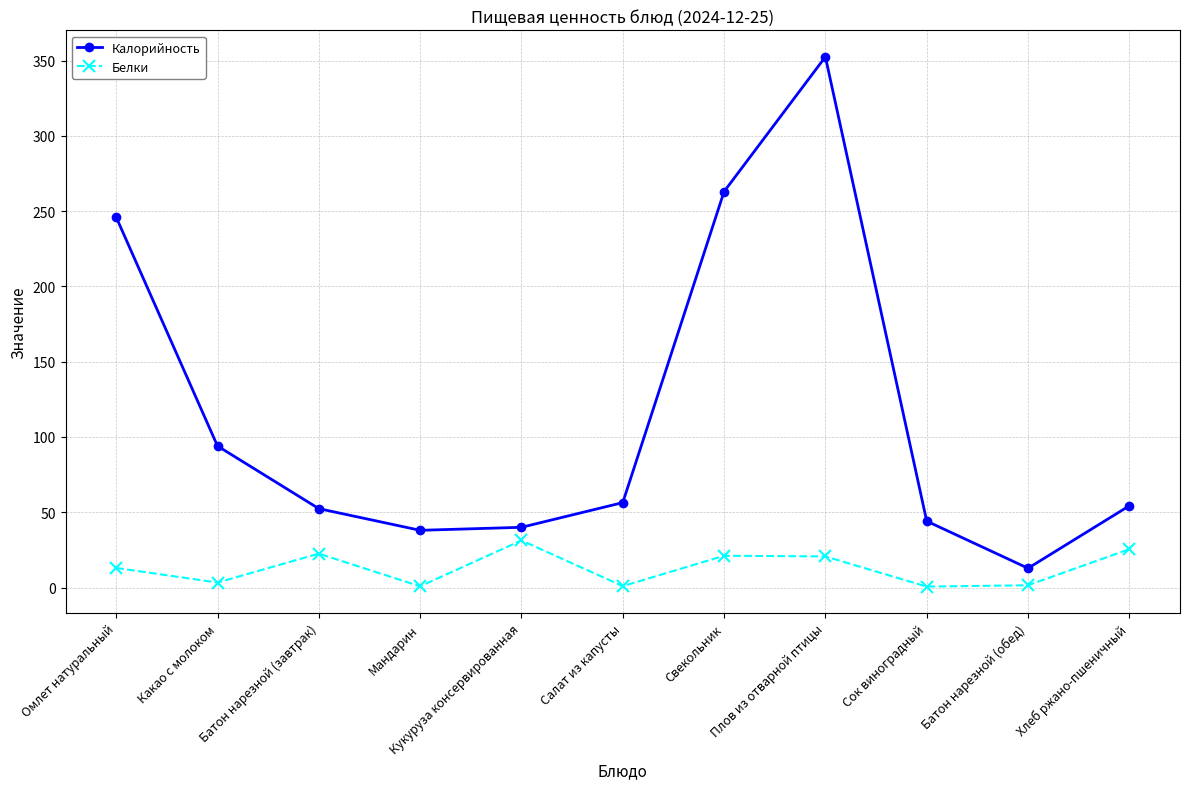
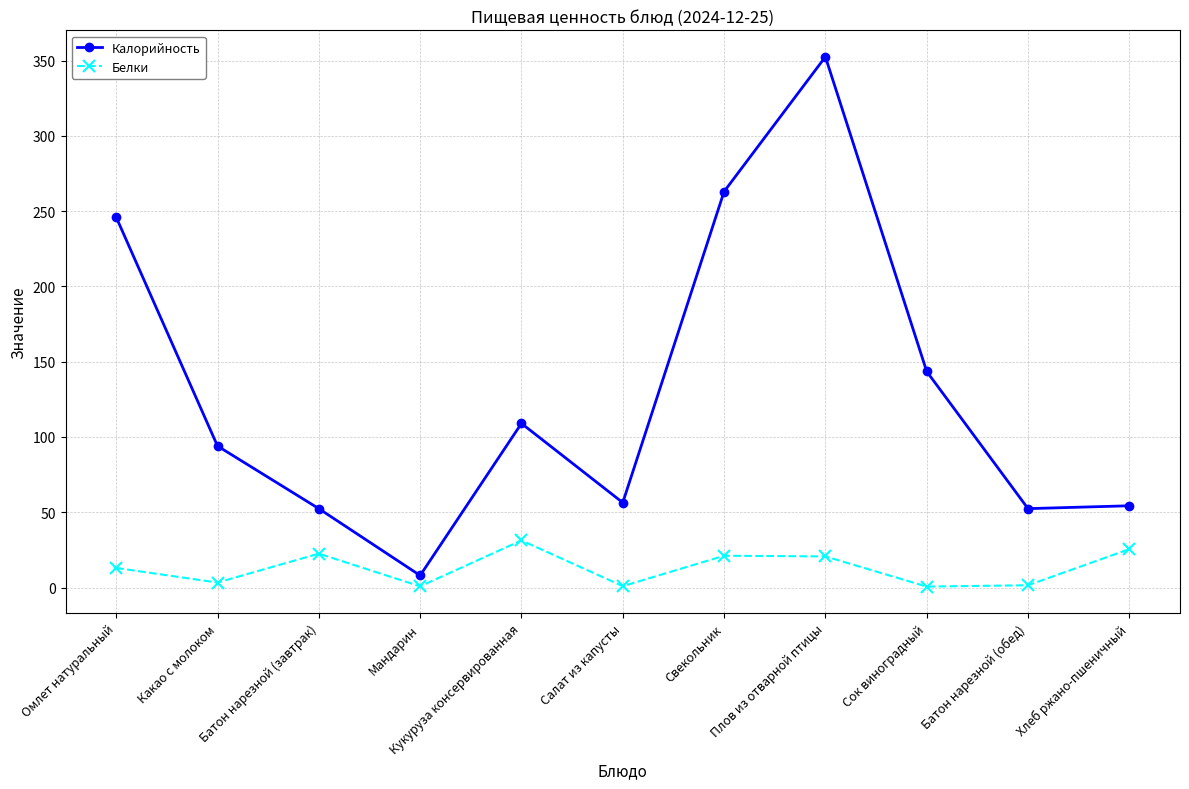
Калорийность, Мандарин: 38 -> 8
Калорийность, Кукуруза консервированная: 40 -> 109
Калорийность, Сок виноградный: 44 -> 144
Калорийность, Батон нарезной (обед): 13 -> 52
